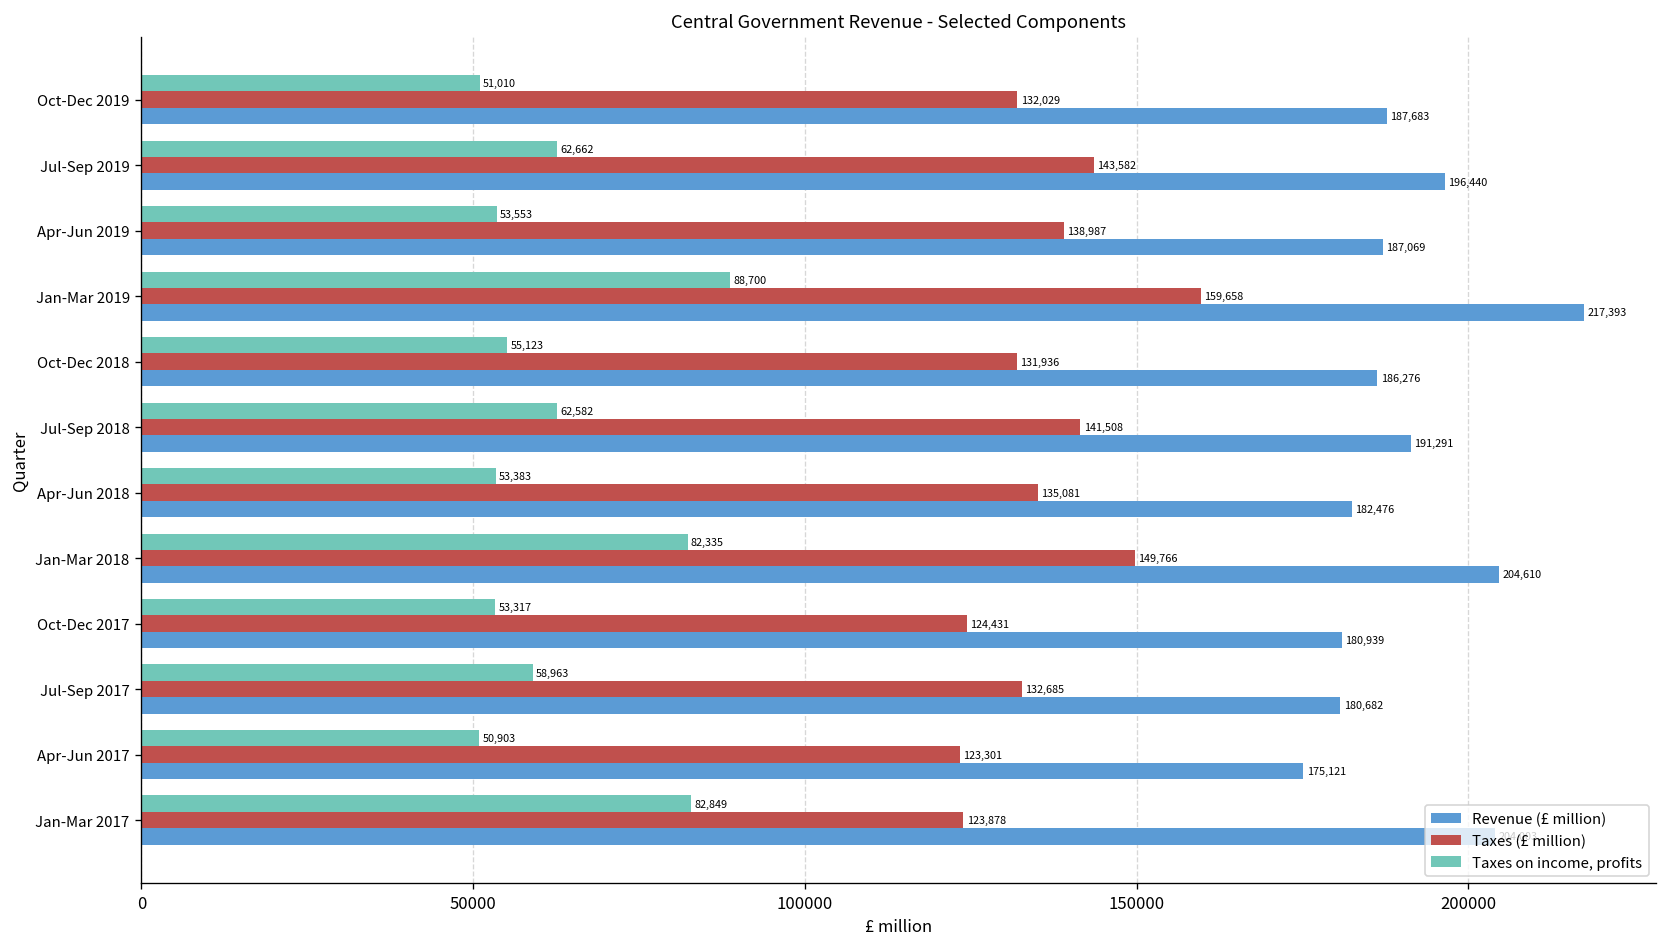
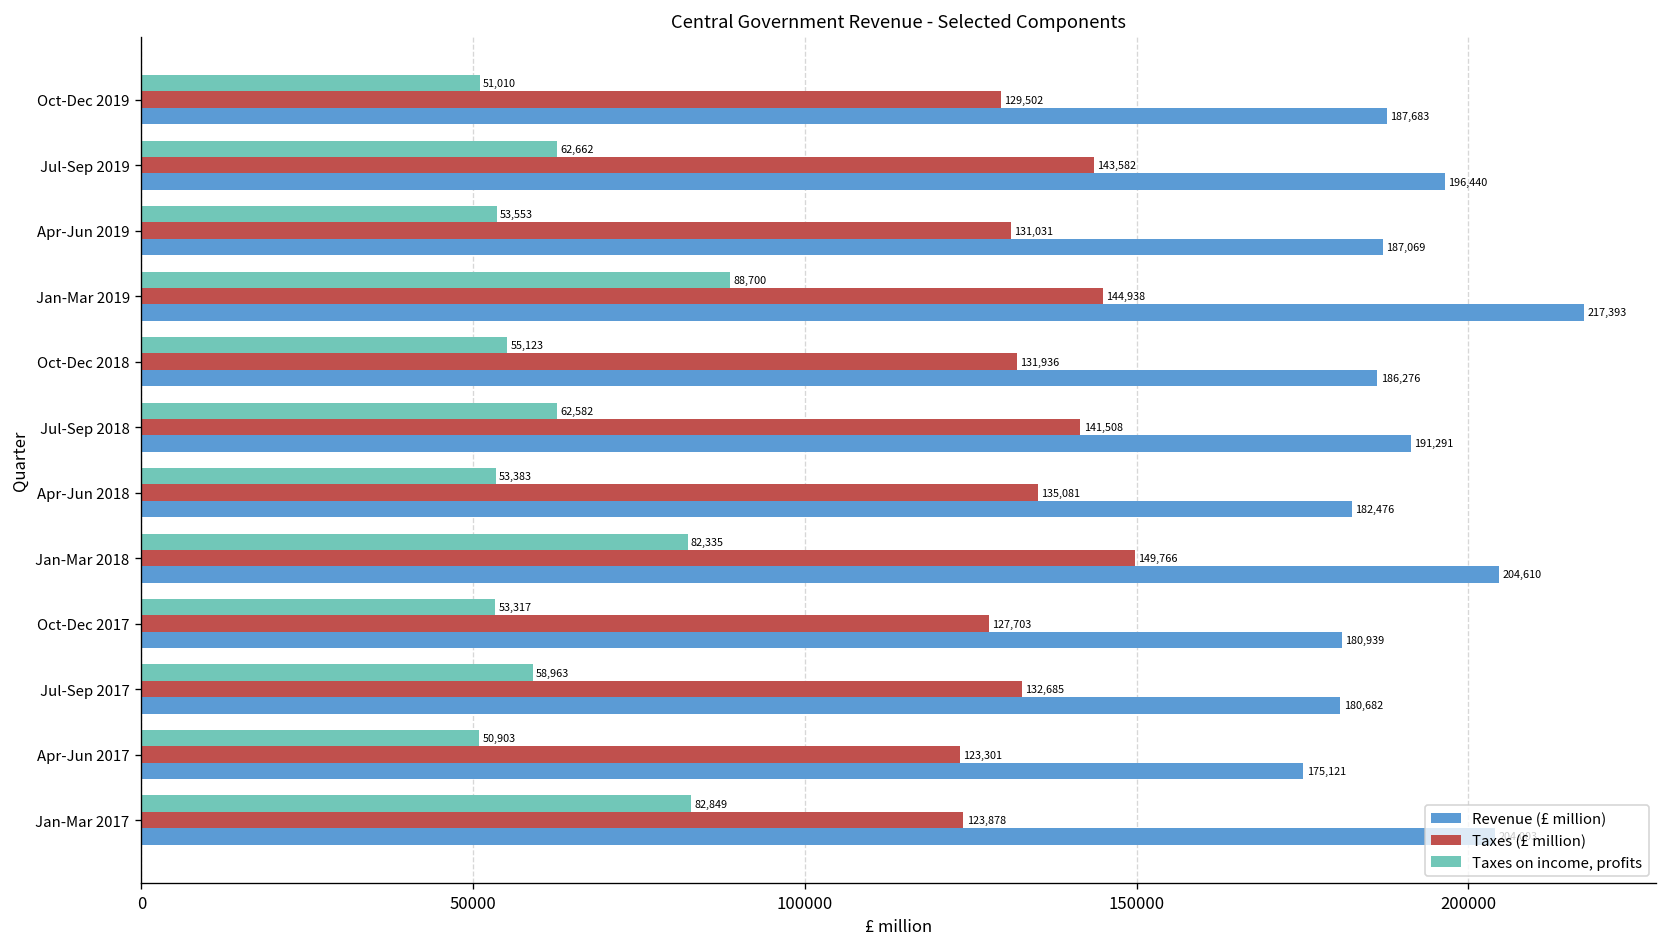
Taxes (£ million), Oct-Dec 2019: 132,029 -> 129,502
Taxes (£ million), Apr-Jun 2019: 138,987 -> 131,031
Taxes (£ million), Jan-Mar 2019: 159,658 -> 144,938
Taxes (£ million), Oct-Dec 2017: 124,431 -> 127,703
